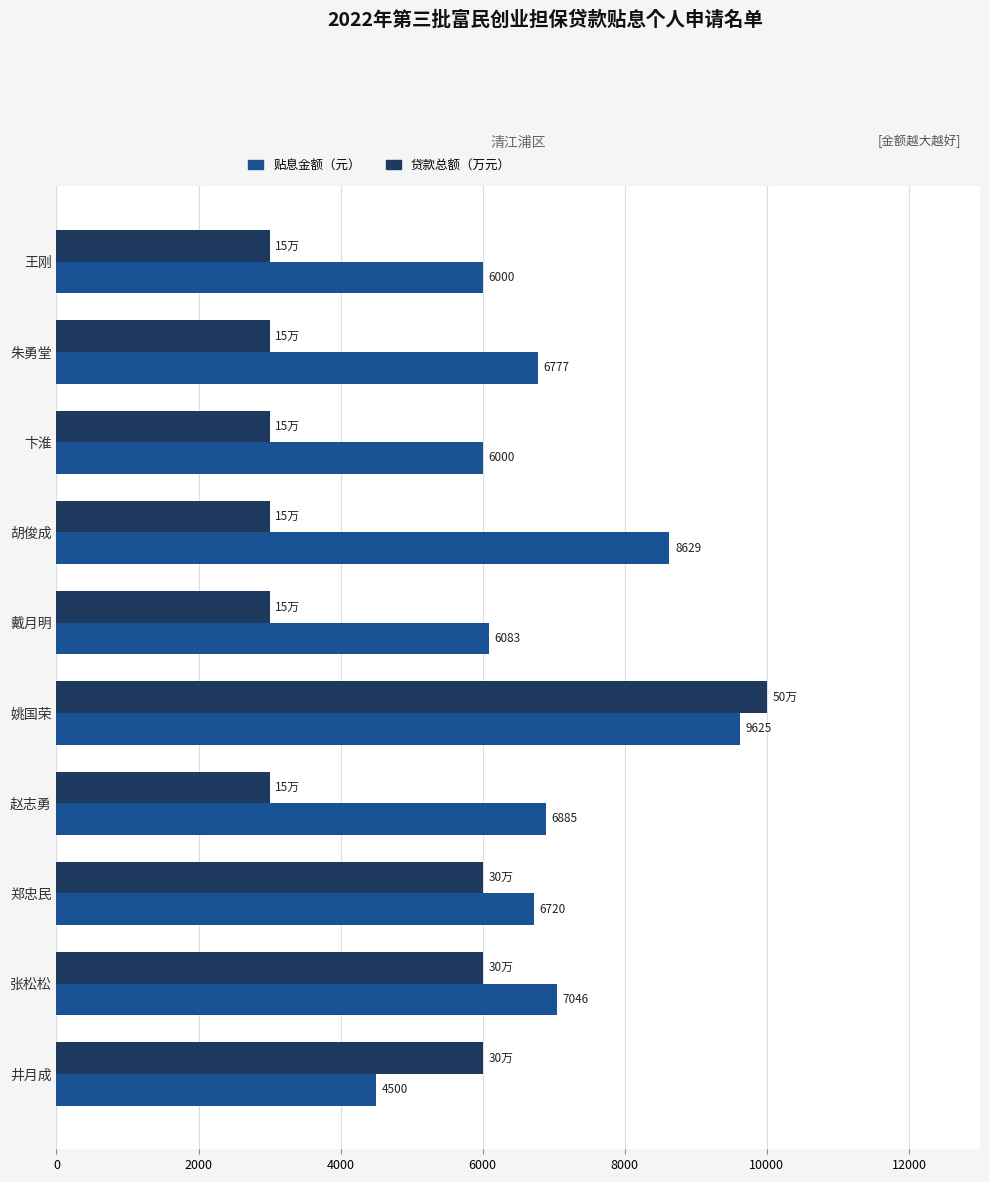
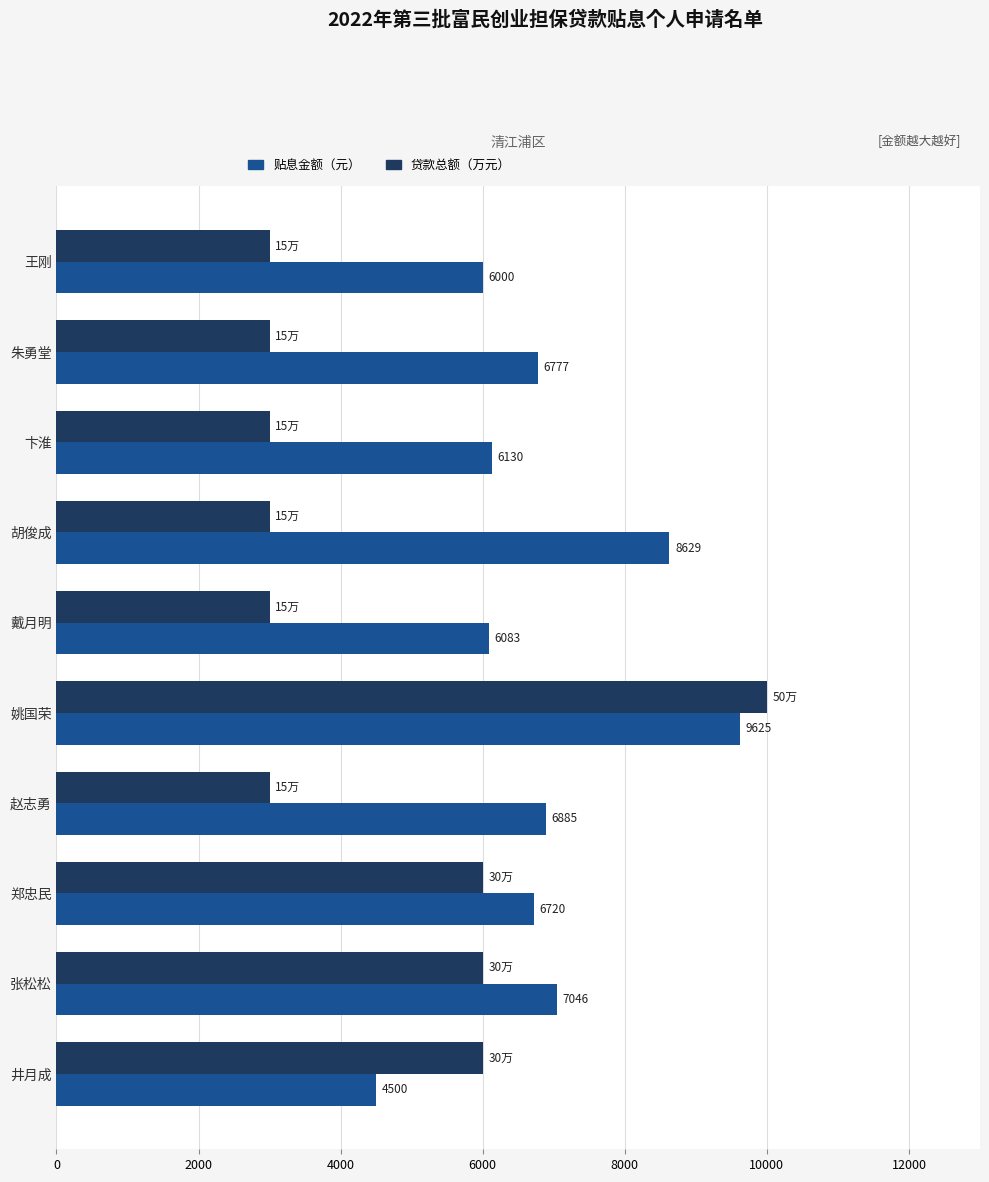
贴息金额（元）, 卞淮: 6000 -> 6130
